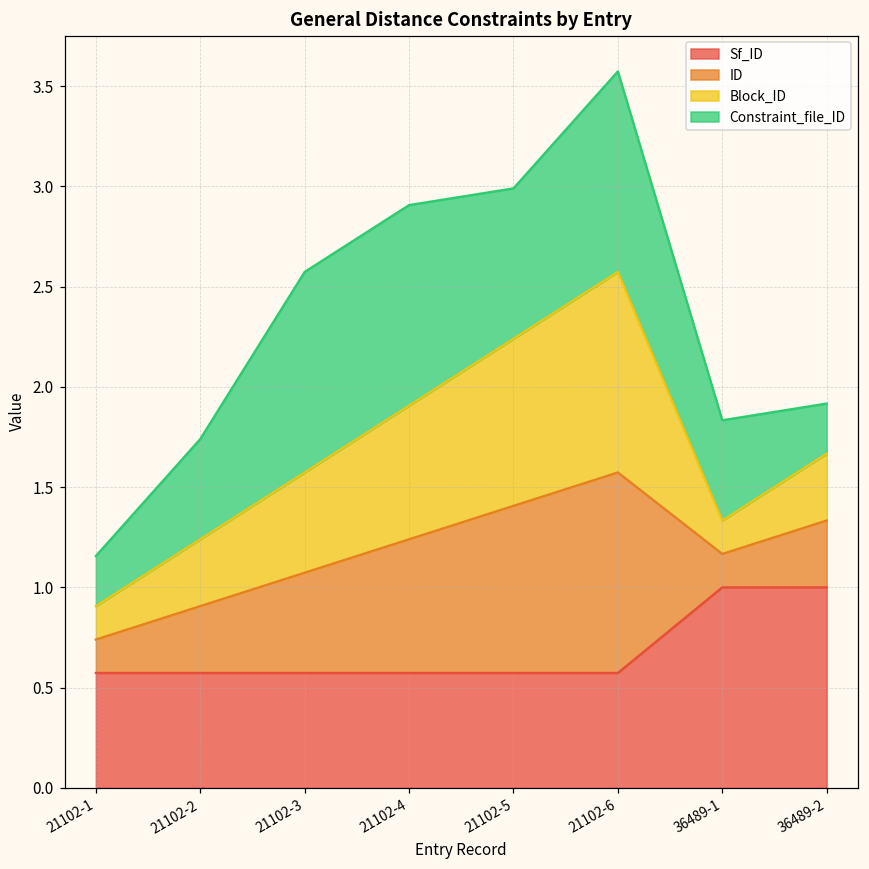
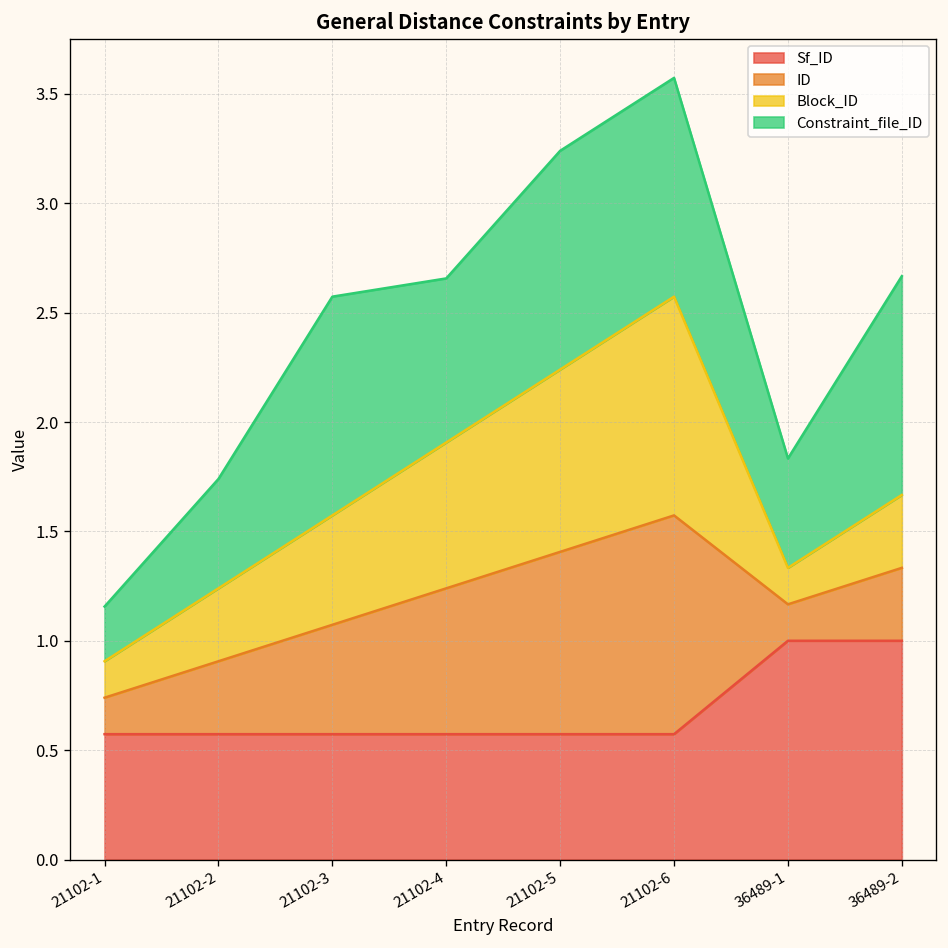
Constraint_file_ID, 21102-4: 1.00 -> 0.75
Constraint_file_ID, 21102-5: 0.75 -> 1.00
Constraint_file_ID, 36489-2: 0.25 -> 1.00
